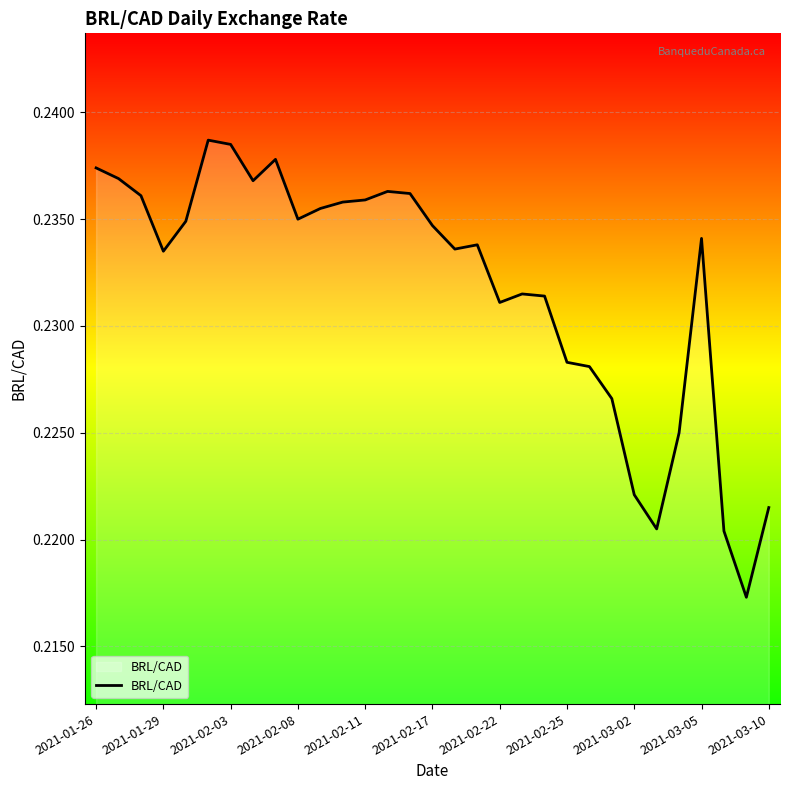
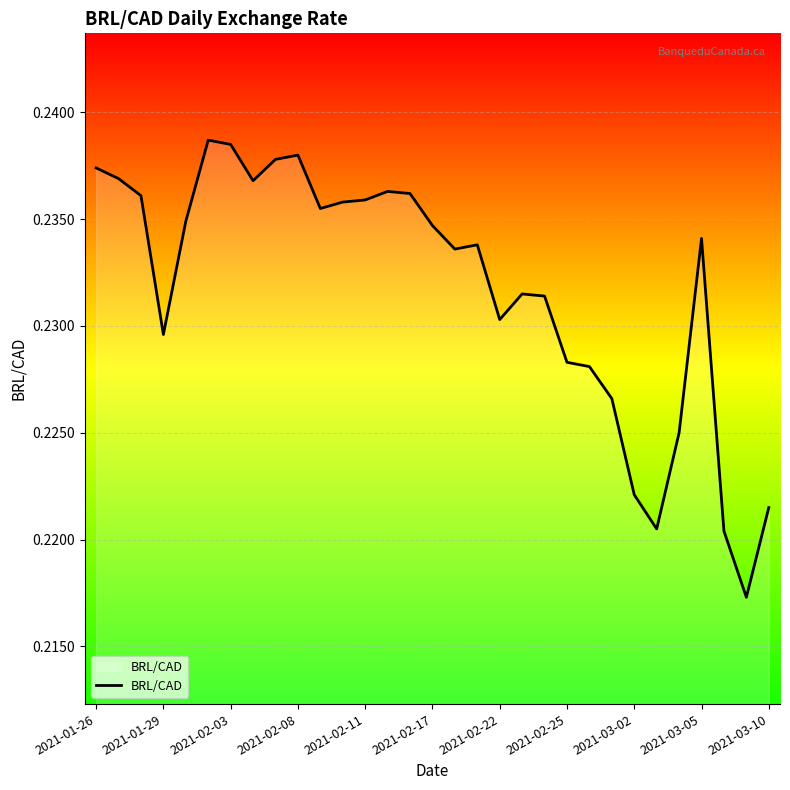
2021-01-29: 0.2335 -> 0.2296
2021-02-08: 0.235 -> 0.238
2021-02-22: 0.2311 -> 0.2303
